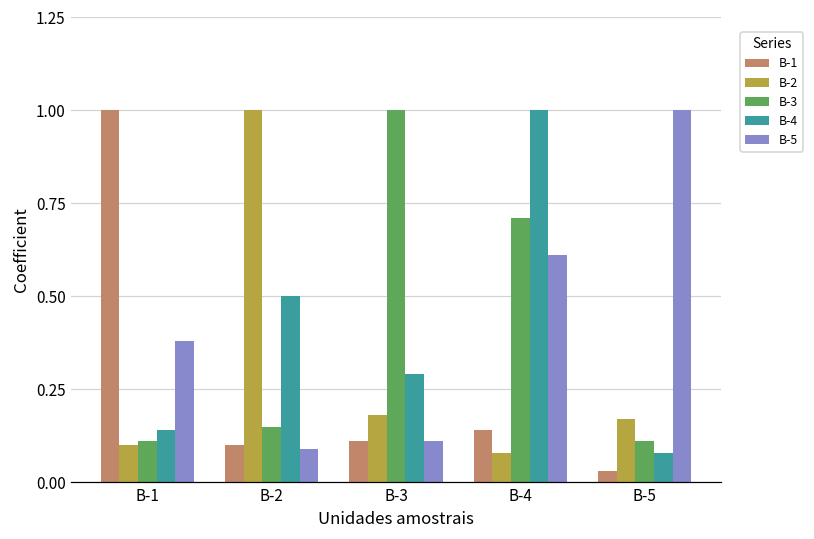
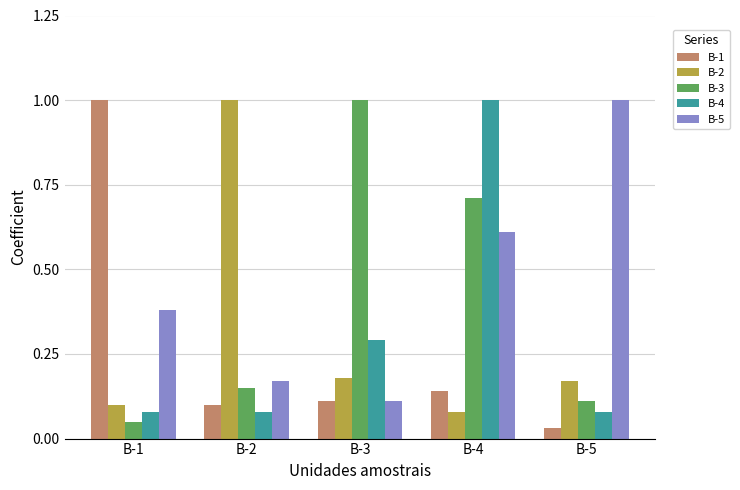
B-3, B-1: 0.11 -> 0.05
B-4, B-1: 0.14 -> 0.08
B-4, B-2: 0.50 -> 0.08
B-5, B-2: 0.09 -> 0.17
